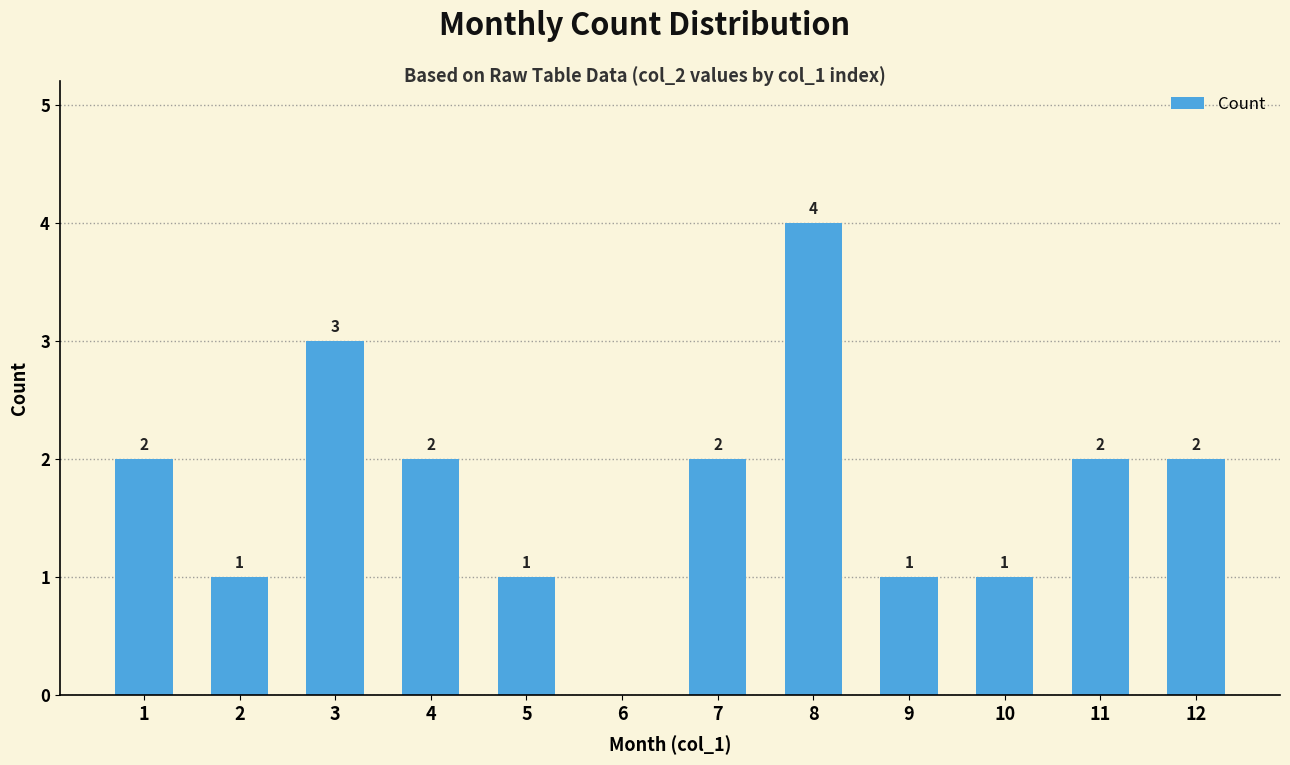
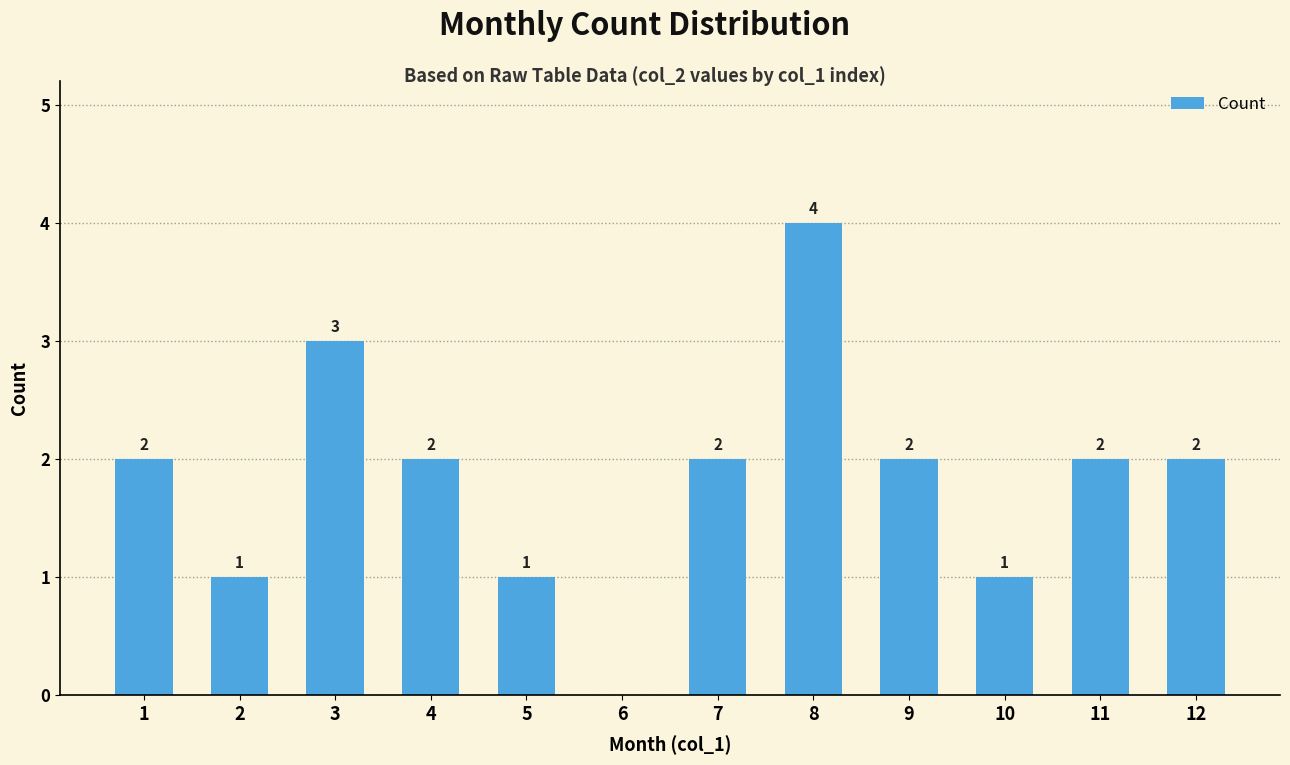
9: 1 -> 2
